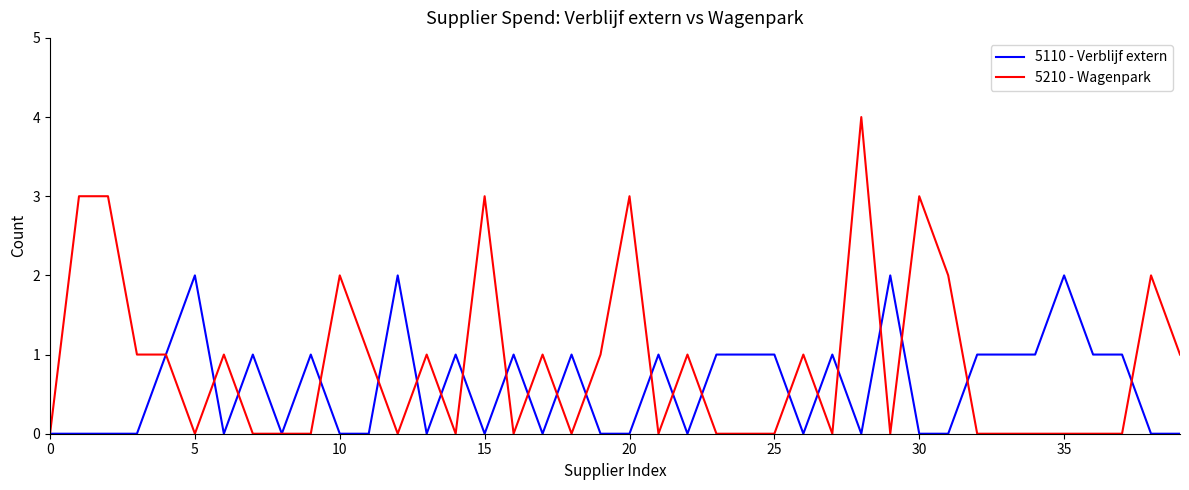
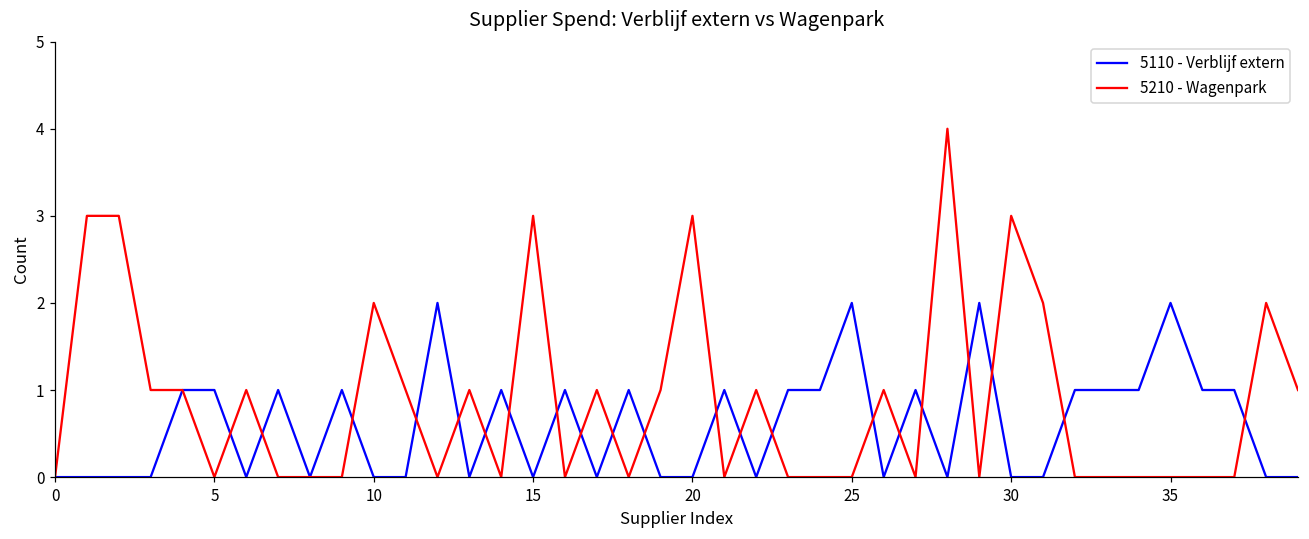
5110 - Verblijf extern, 5: 2 -> 1
5110 - Verblijf extern, 25: 1 -> 2
